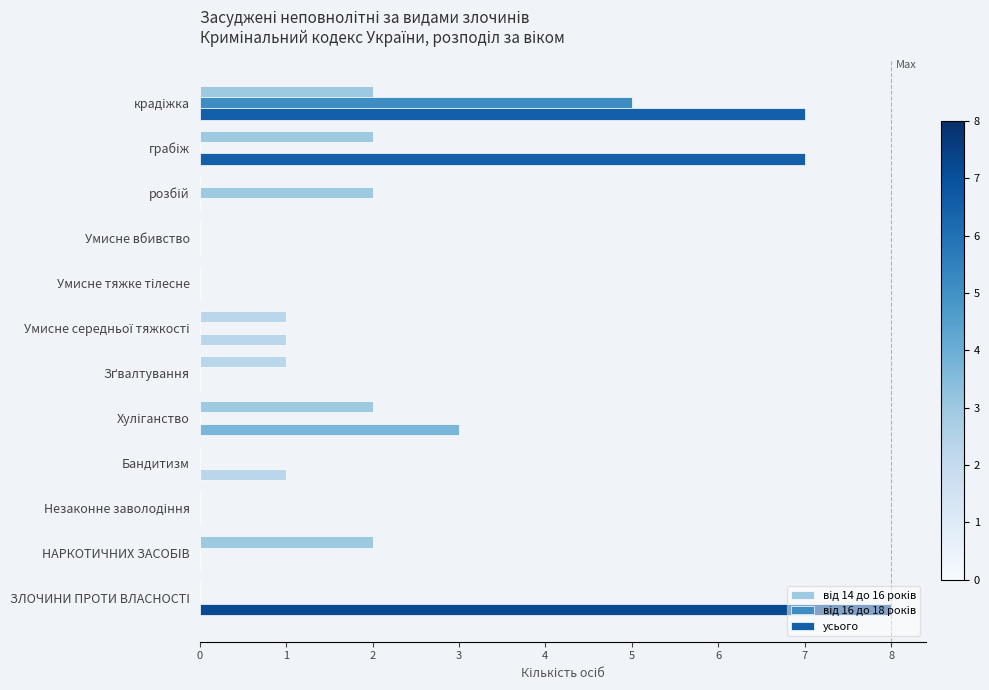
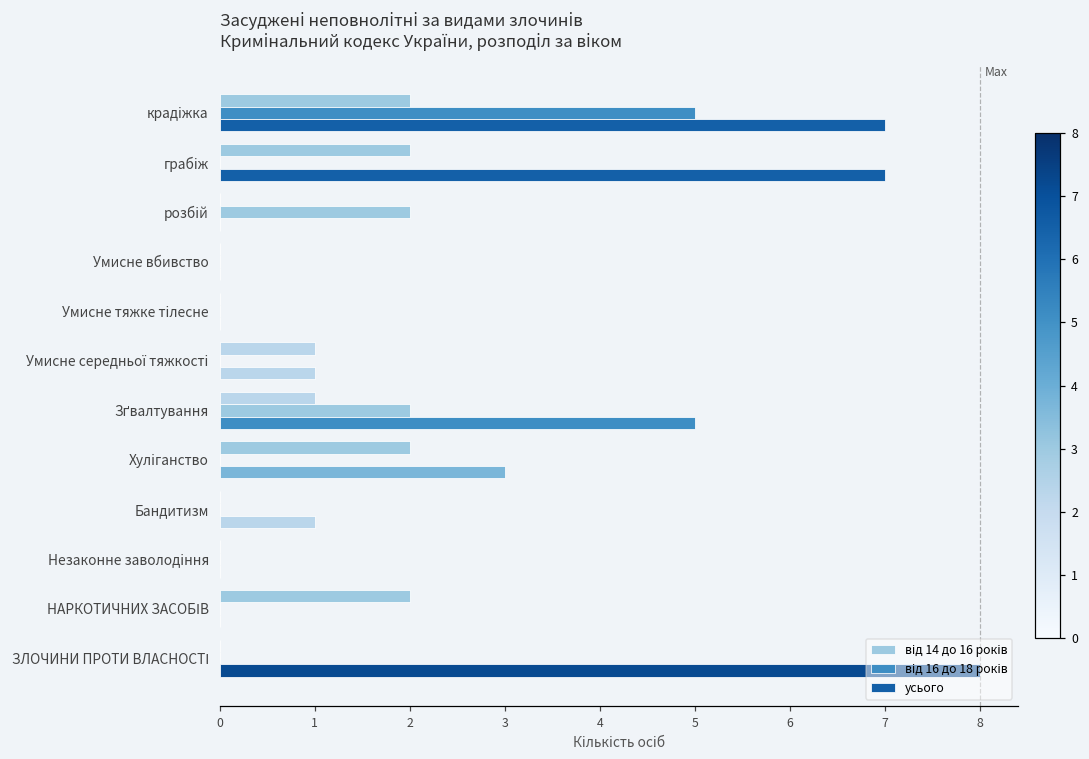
від 16 до 18 років, Зґвалтування: 0 -> 2
усього, Зґвалтування: 0 -> 5
